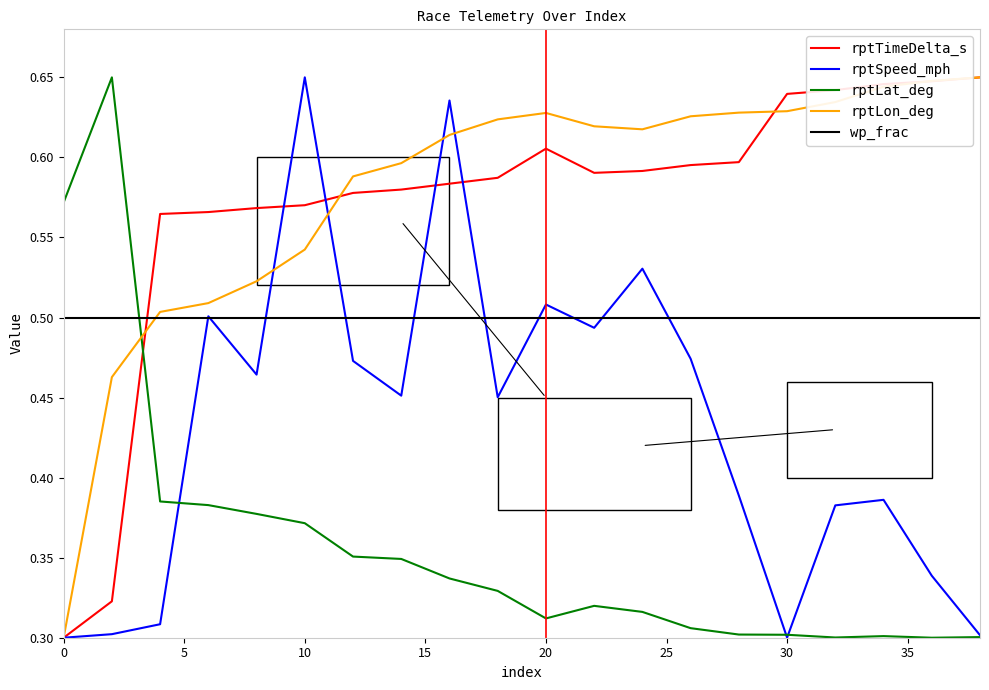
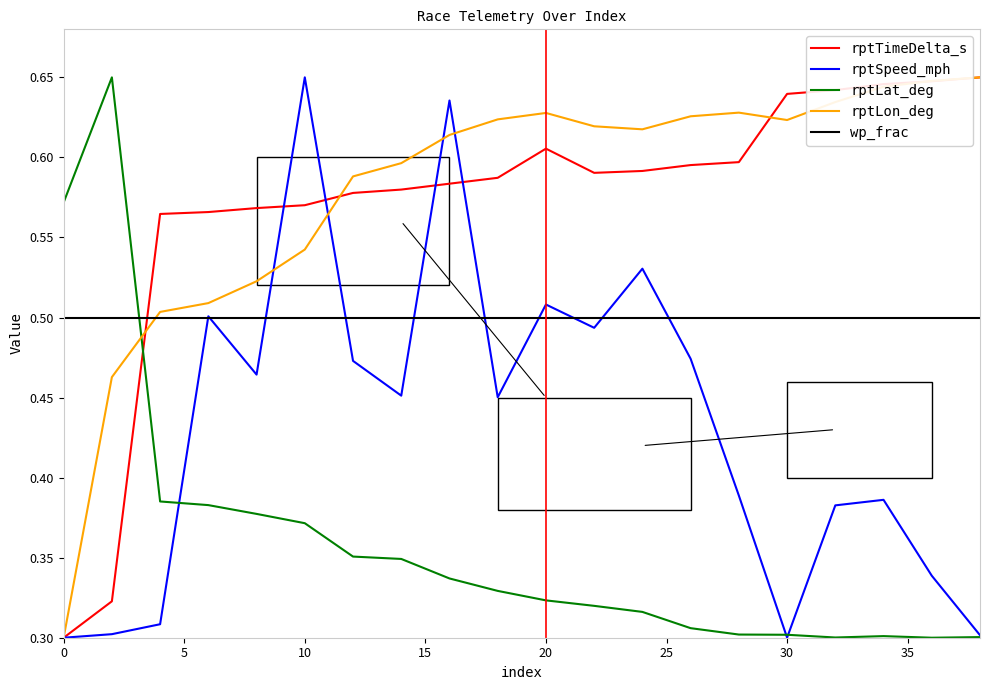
rptLat_deg, 20: 0.312 -> 0.323
rptLon_deg, 30: 0.629 -> 0.623
